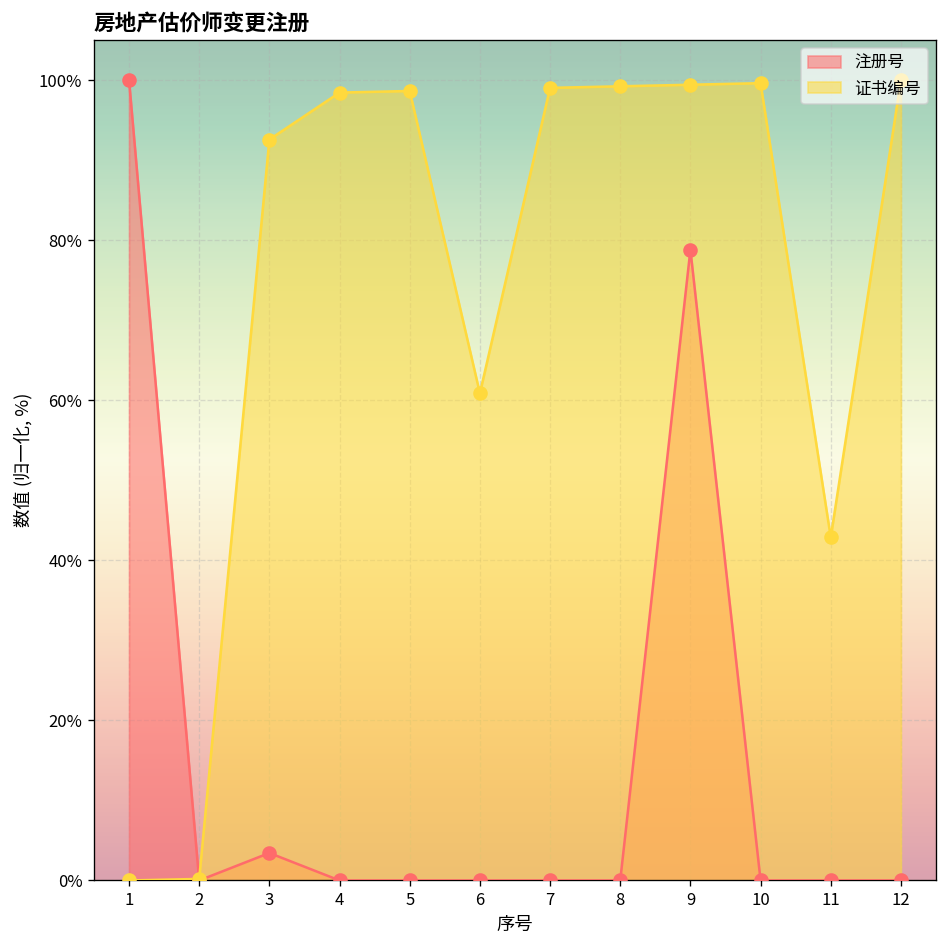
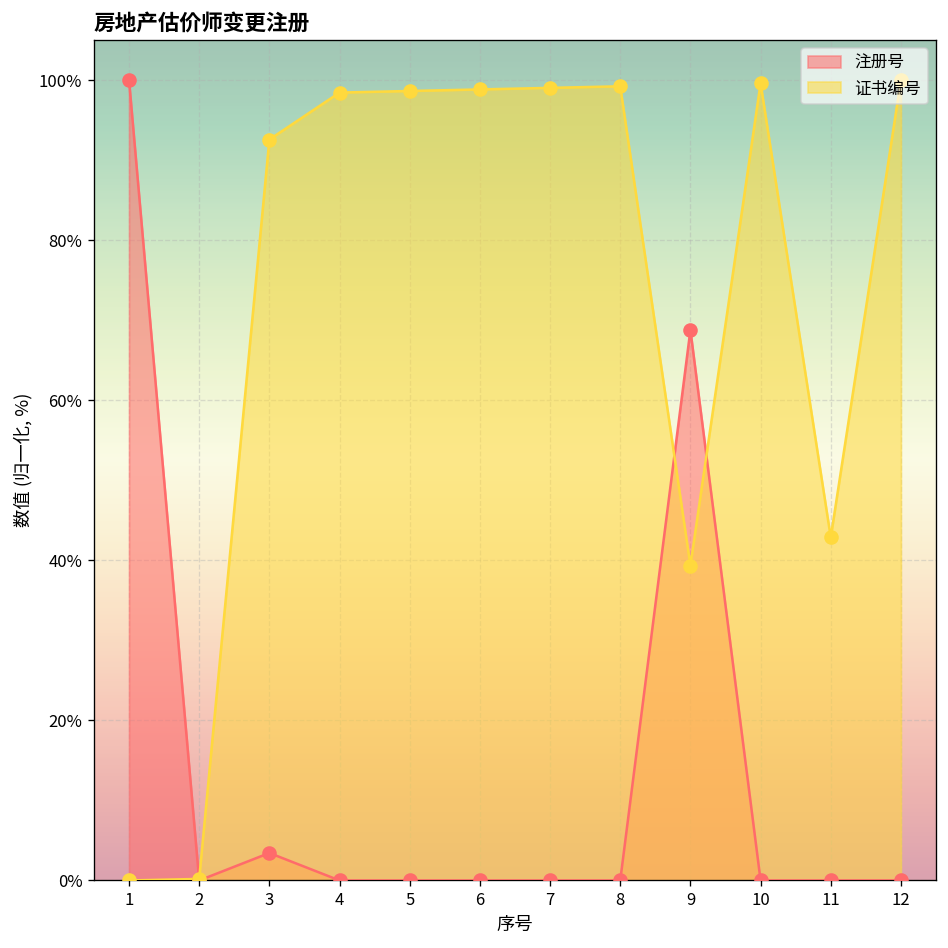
证书编号, 6: 61% -> 99%
注册号, 9: 79% -> 69%
证书编号, 9: 99% -> 39%
